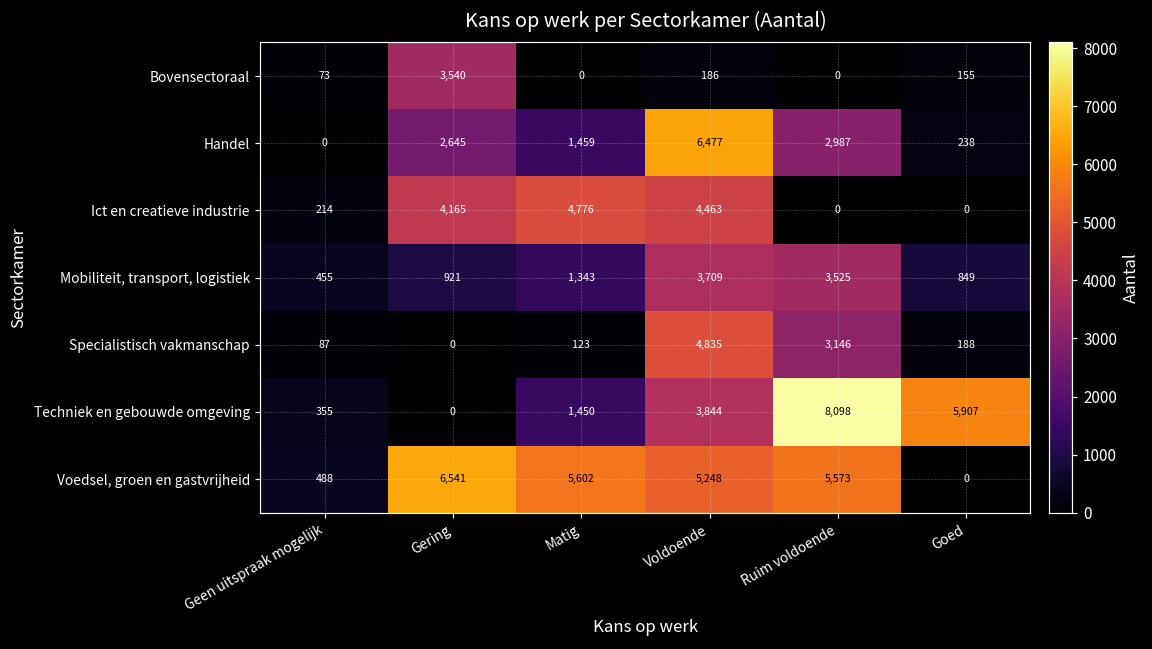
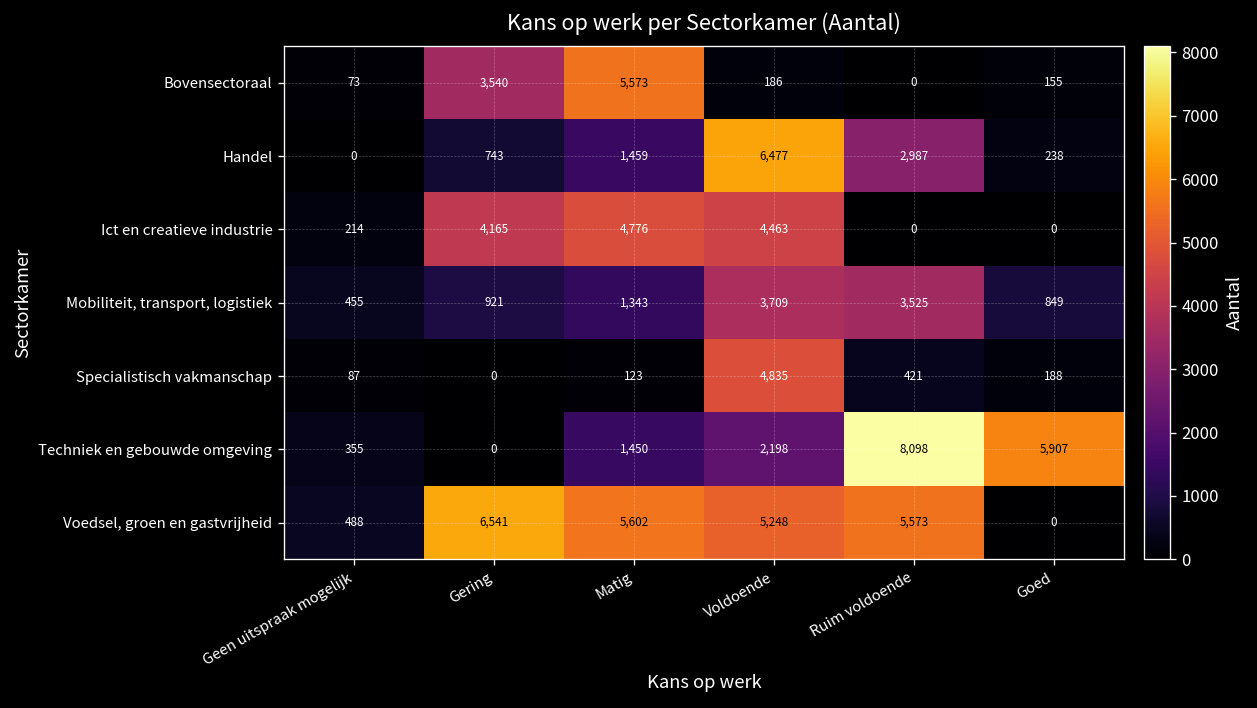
Bovensectoraal, Matig: 0 -> 5,573
Handel, Gering: 2,645 -> 743
Specialistisch vakmanschap, Ruim voldoende: 3,146 -> 421
Techniek en gebouwde omgeving, Voldoende: 3,844 -> 2,198
